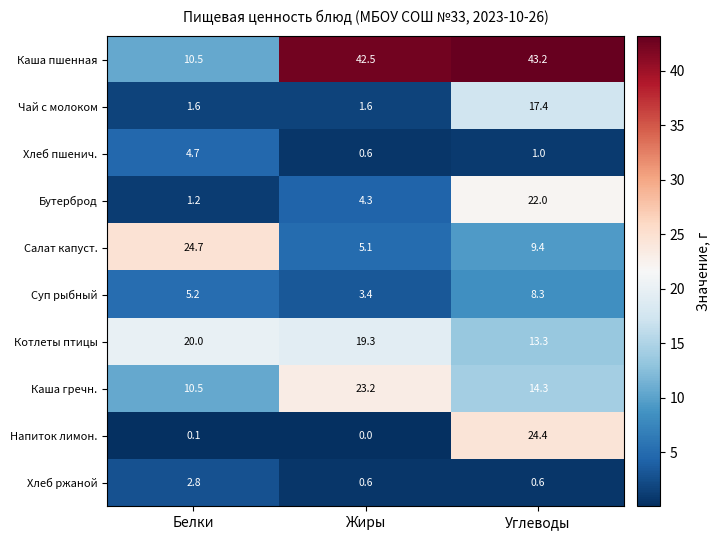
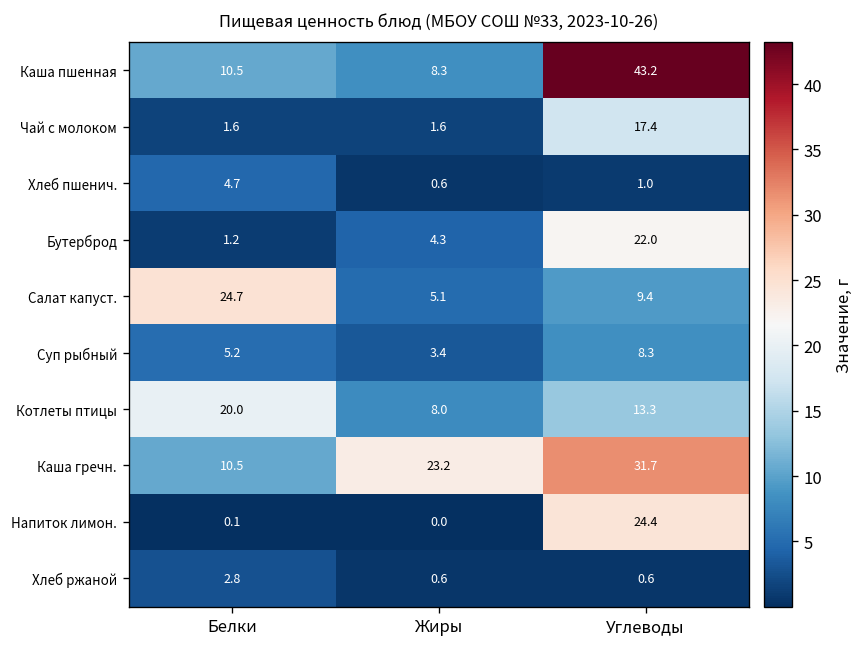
Каша пшенная, Жиры: 42.5 -> 8.3
Котлеты птицы, Жиры: 19.3 -> 8.0
Каша гречн., Углеводы: 14.3 -> 31.7
